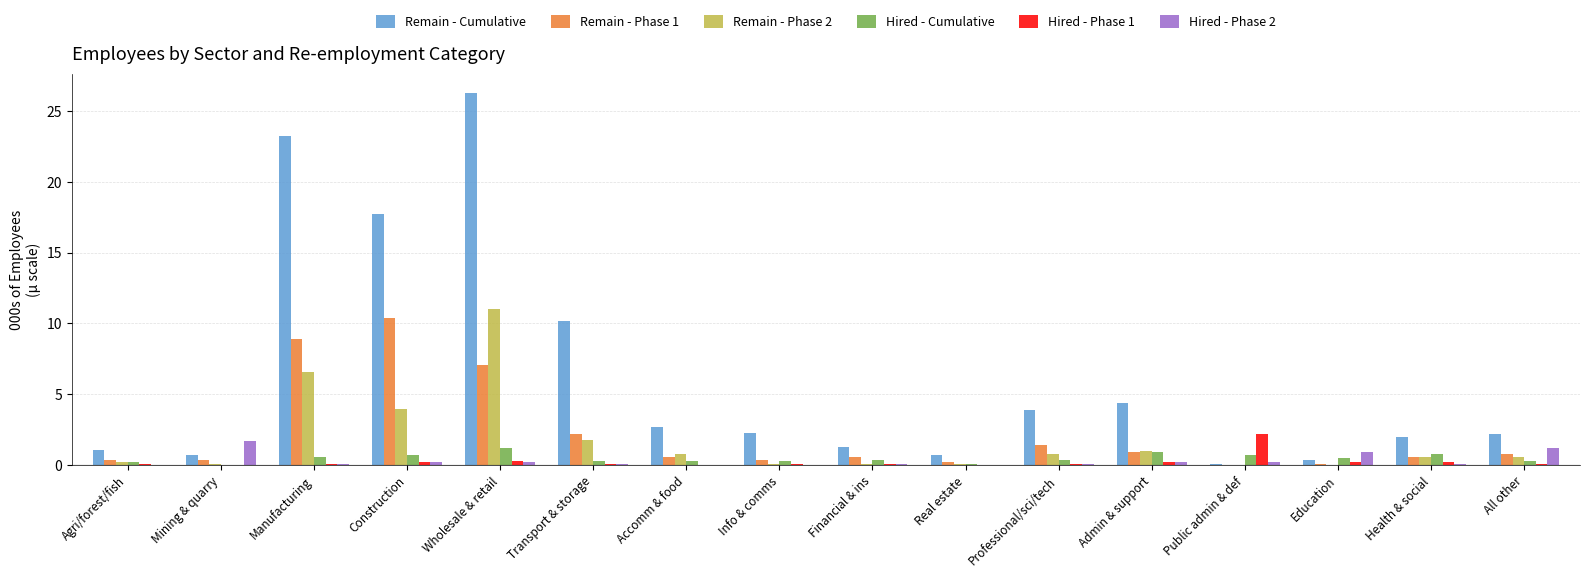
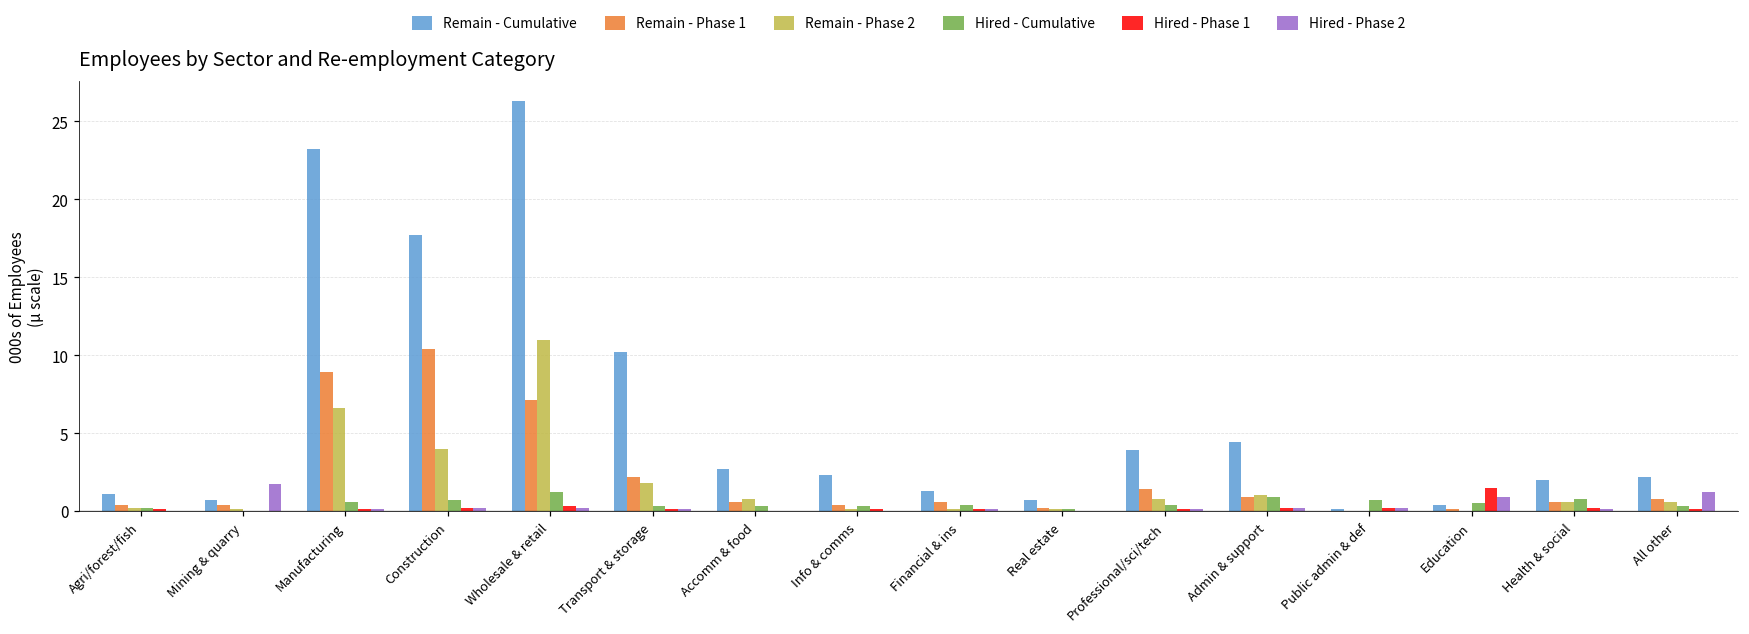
Hired - Phase 1, Public admin & def: 2.2 -> 0.2
Hired - Phase 1, Education: 0.2 -> 1.5
